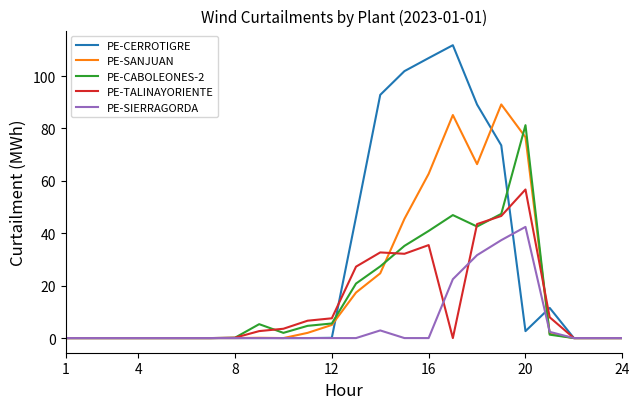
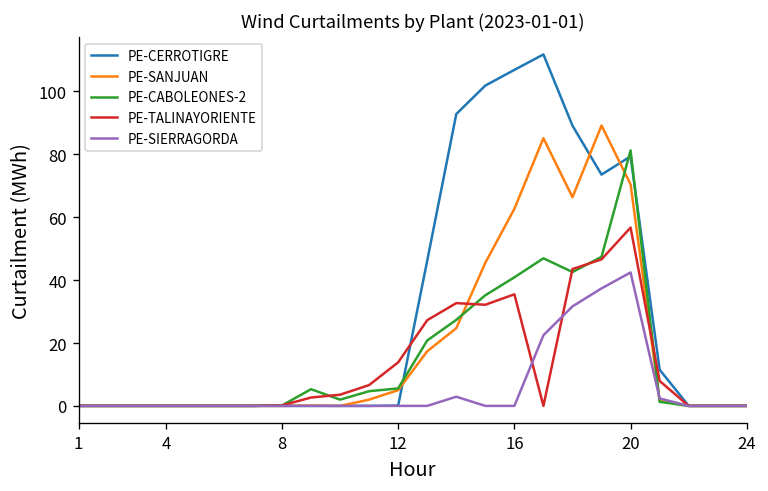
PE-TALINAYORIENTE, 12: 8 -> 14
PE-CERROTIGRE, 20: 3 -> 79
PE-SANJUAN, 20: 77 -> 70
